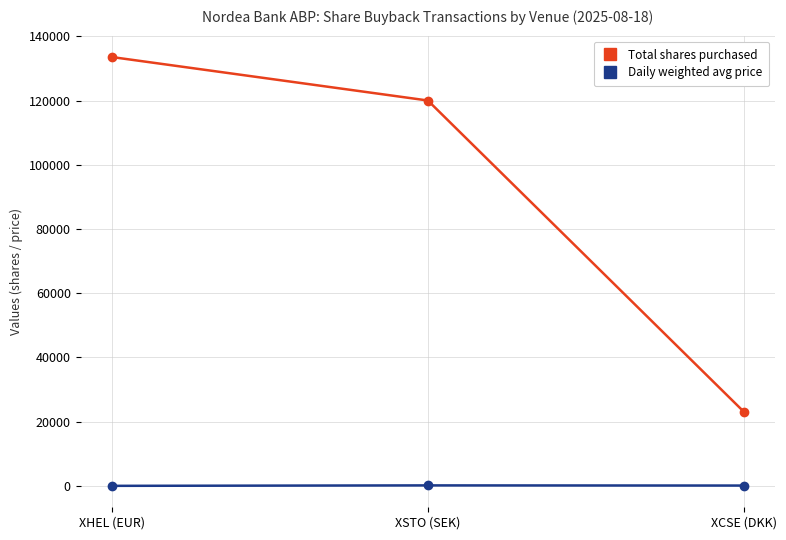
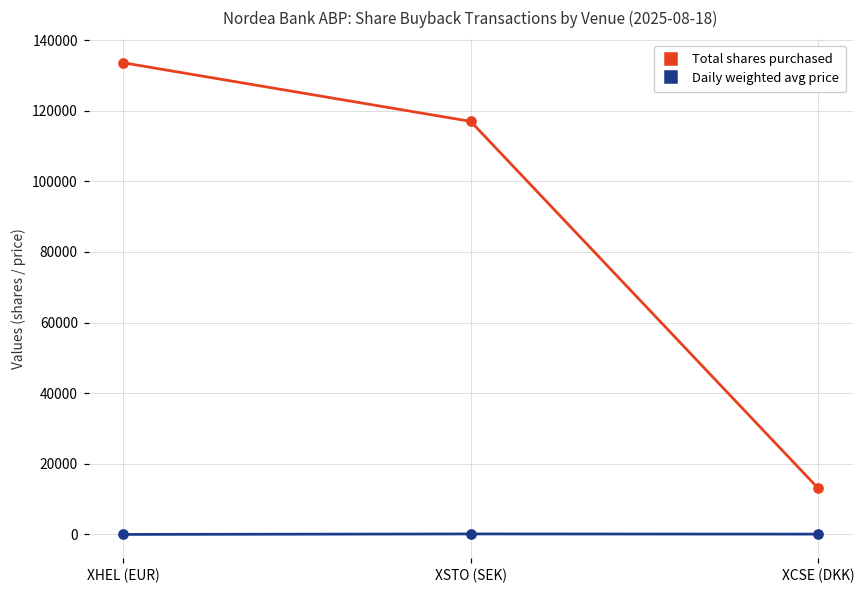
Total shares purchased, XSTO (SEK): 120000 -> 117000
Total shares purchased, XCSE (DKK): 23000 -> 13000
